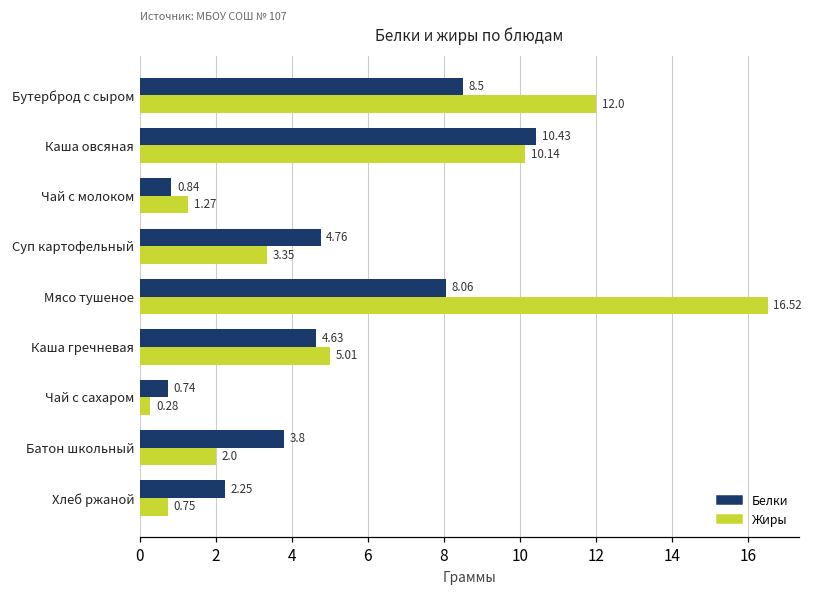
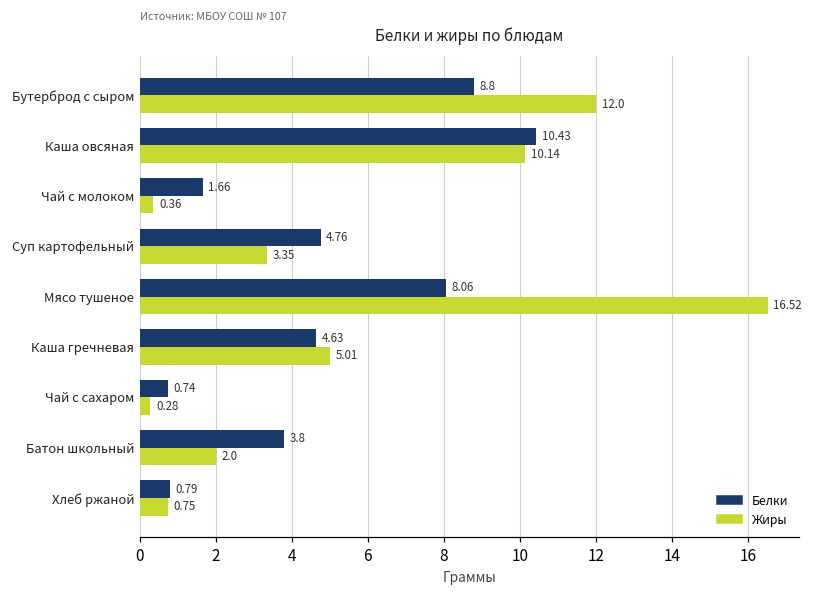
Белки, Бутерброд с сыром: 8.5 -> 8.8
Белки, Чай с молоком: 0.84 -> 1.66
Жиры, Чай с молоком: 1.27 -> 0.36
Белки, Хлеб ржаной: 2.25 -> 0.79
